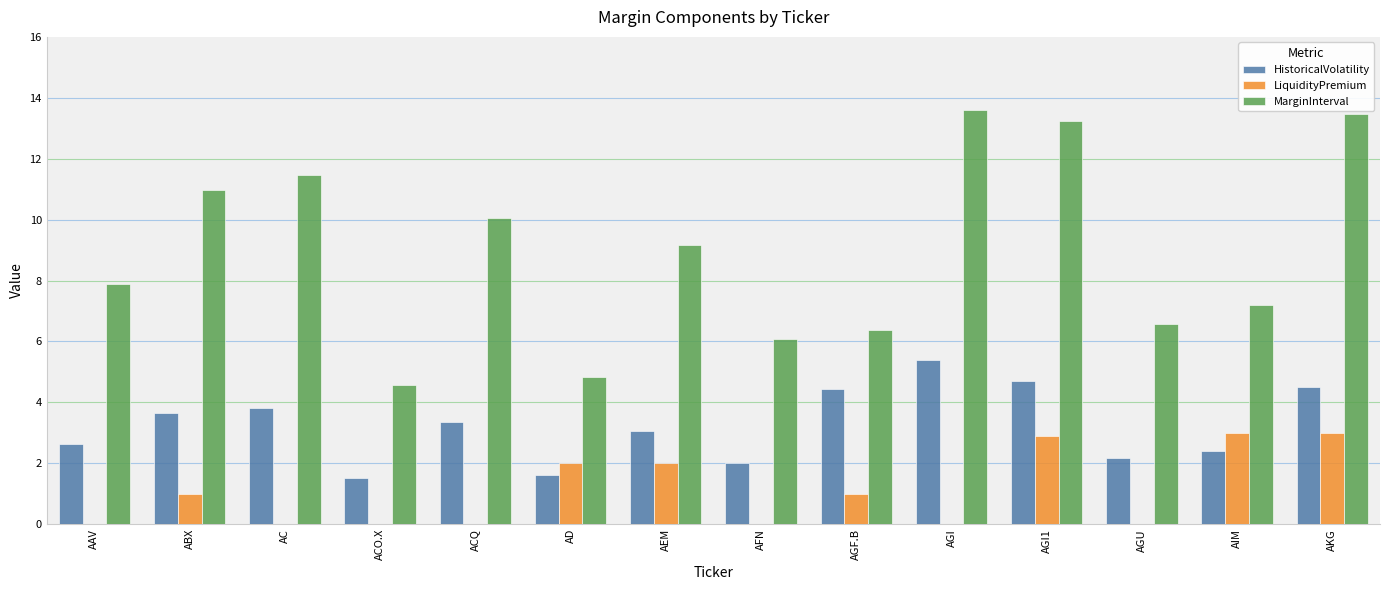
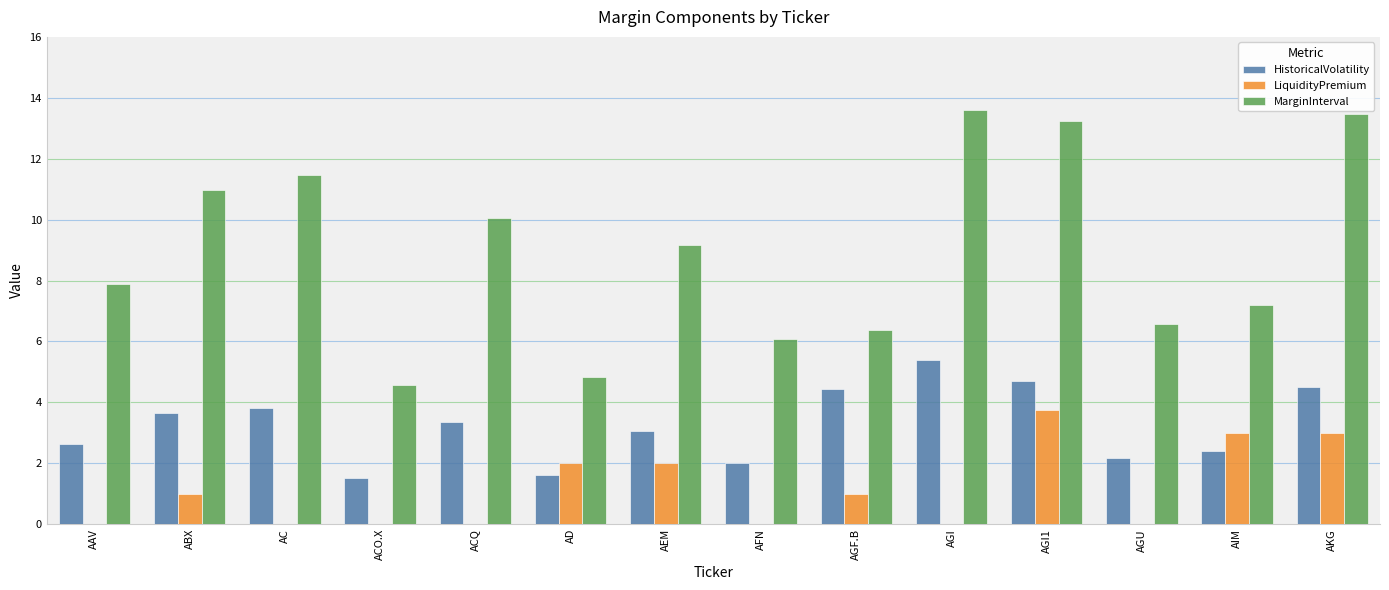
LiquidityPremium, AGI1: 2.9 -> 3.7
